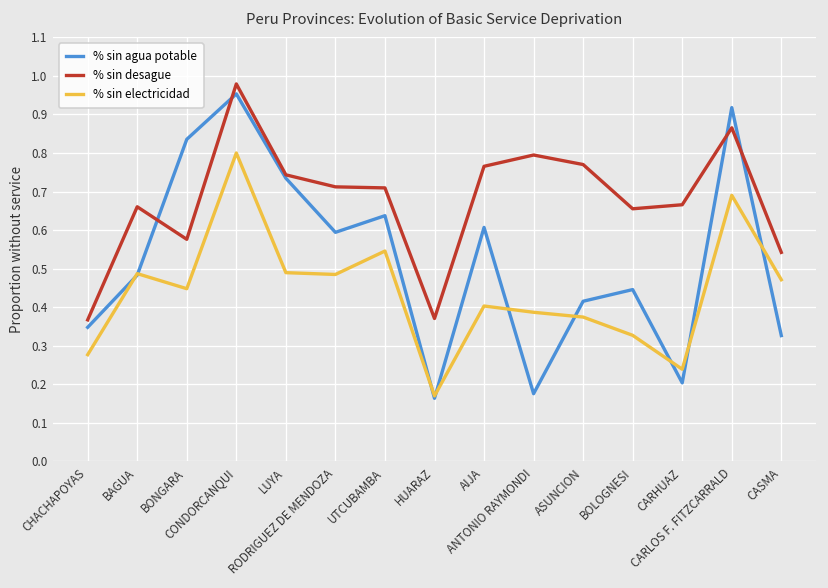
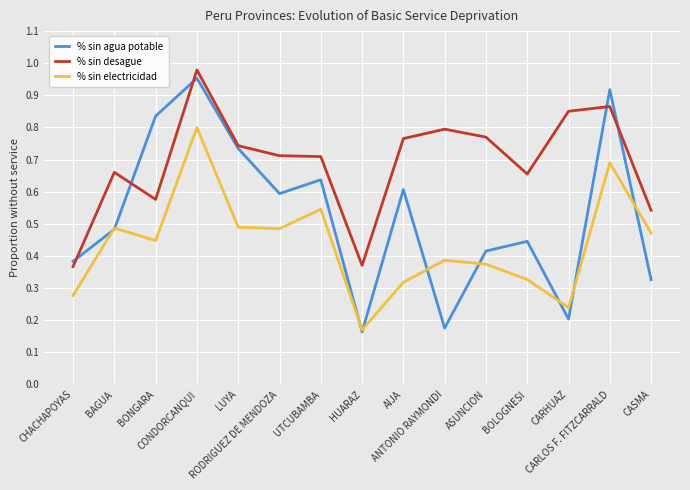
% sin agua potable, CHACHAPOYAS: 0.35 -> 0.38
% sin electricidad, AIJA: 0.40 -> 0.32
% sin desague, CARHUAZ: 0.67 -> 0.85
